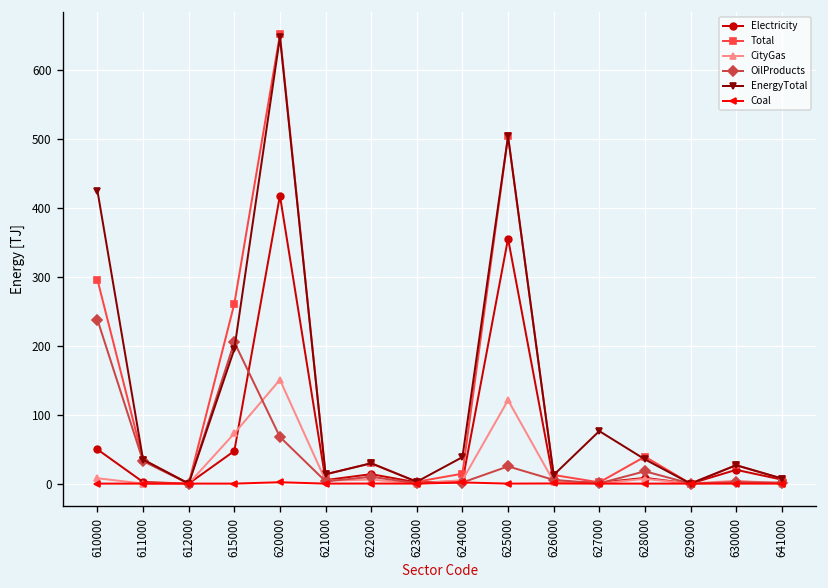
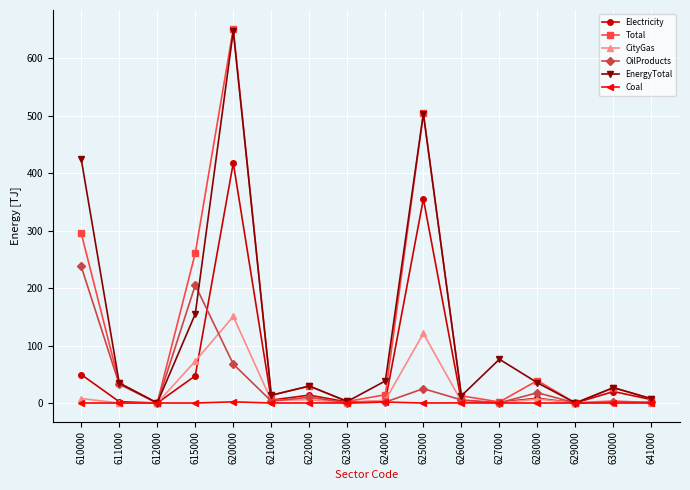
EnergyTotal, 615000: 200 -> 160
